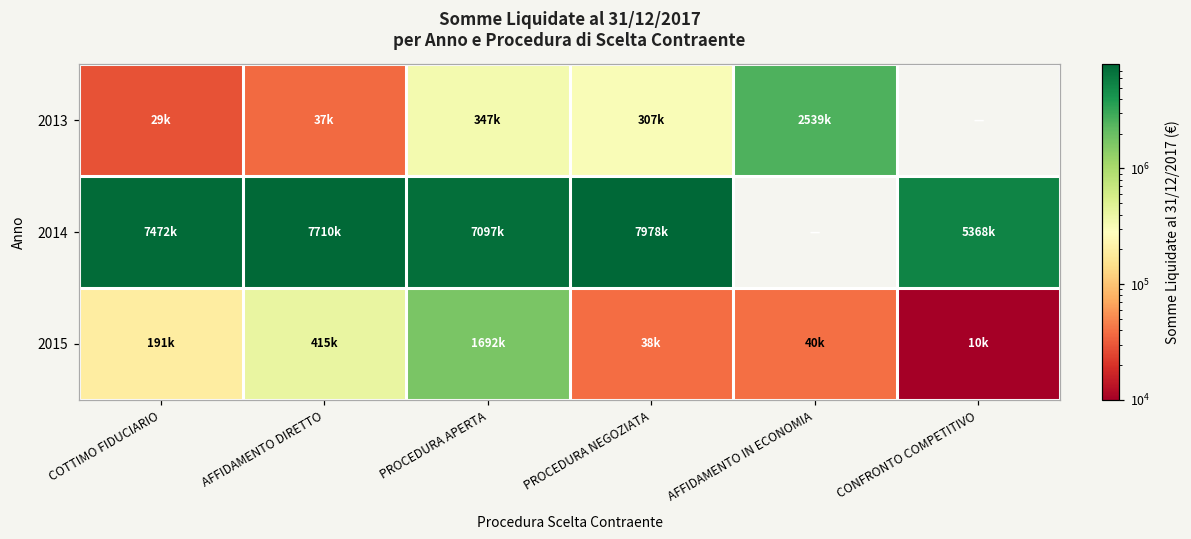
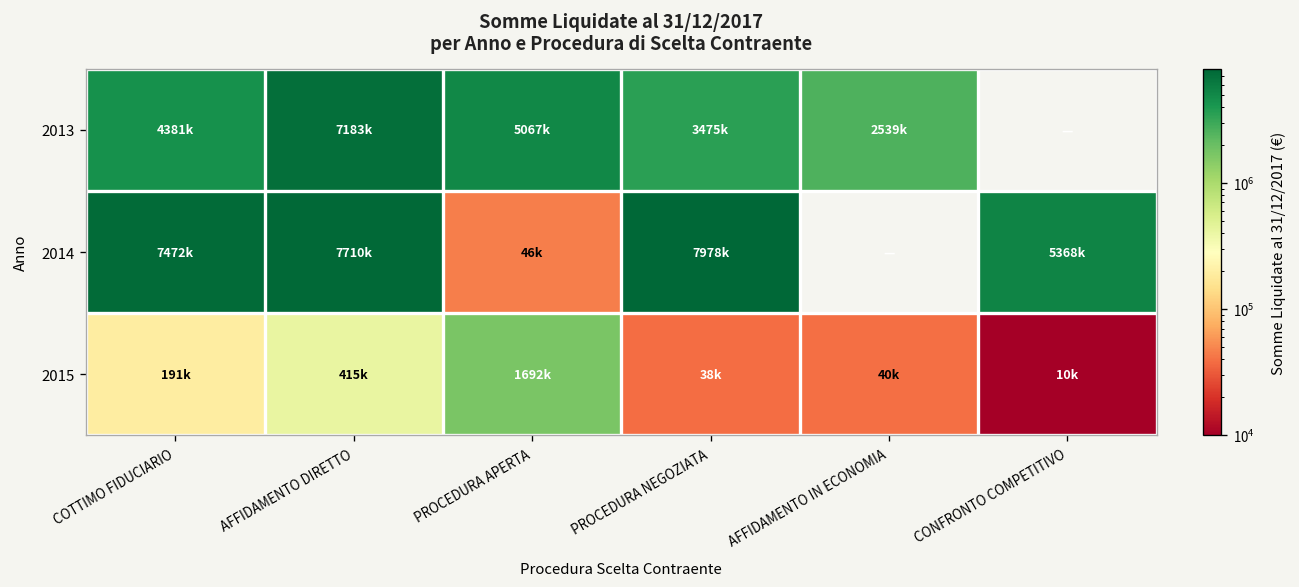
2013, COTTIMO FIDUCIARIO: 29k -> 4381k
2013, AFFIDAMENTO DIRETTO: 37k -> 7183k
2013, PROCEDURA APERTA: 347k -> 5067k
2013, PROCEDURA NEGOZIATA: 307k -> 3475k
2014, PROCEDURA APERTA: 7097k -> 46k
